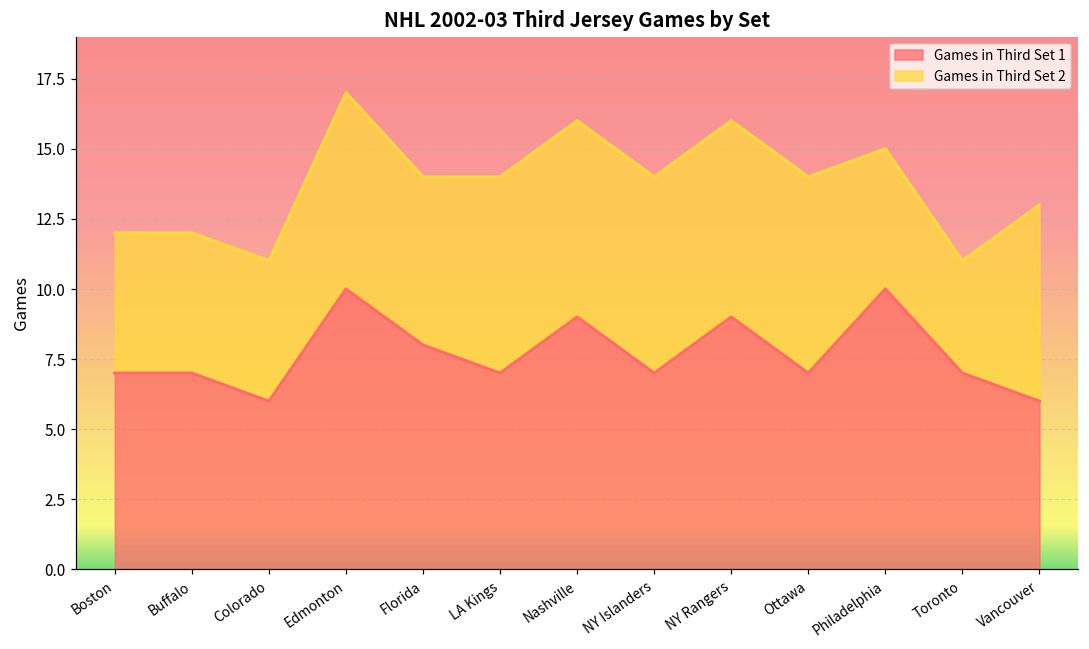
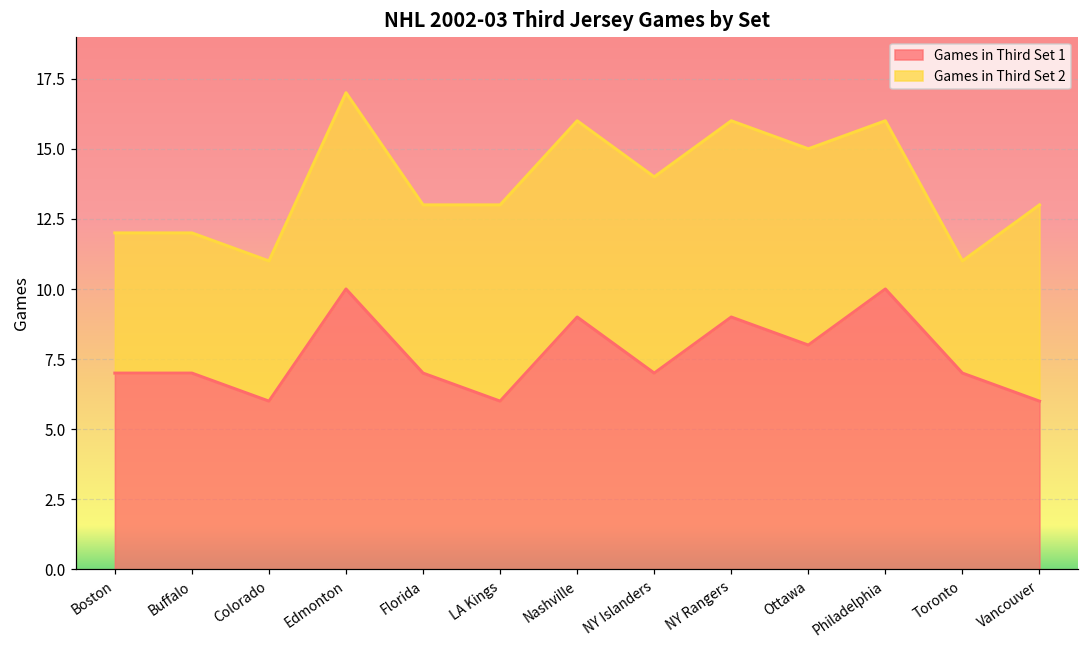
Games in Third Set 1, Florida: 8 -> 7
Games in Third Set 1, LA Kings: 7 -> 6
Games in Third Set 1, Ottawa: 7 -> 8
Games in Third Set 2, Philadelphia: 5 -> 6
